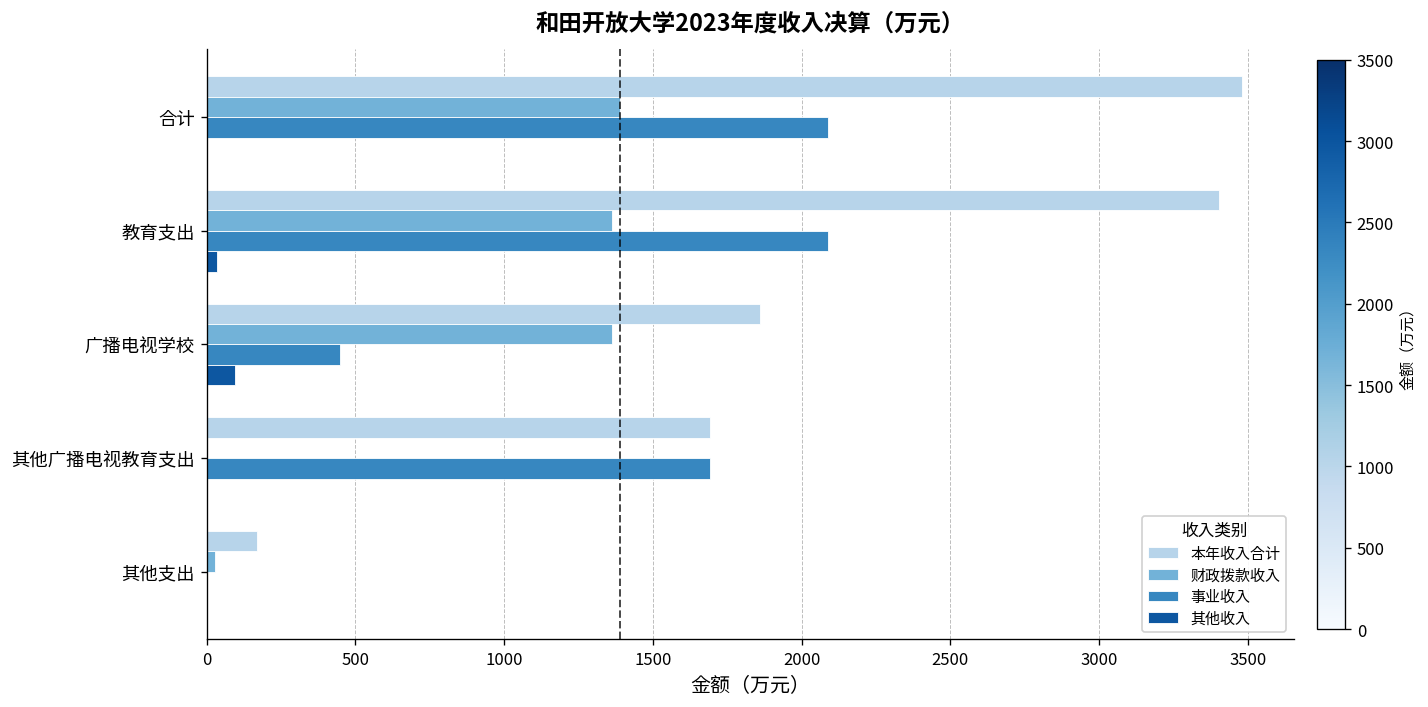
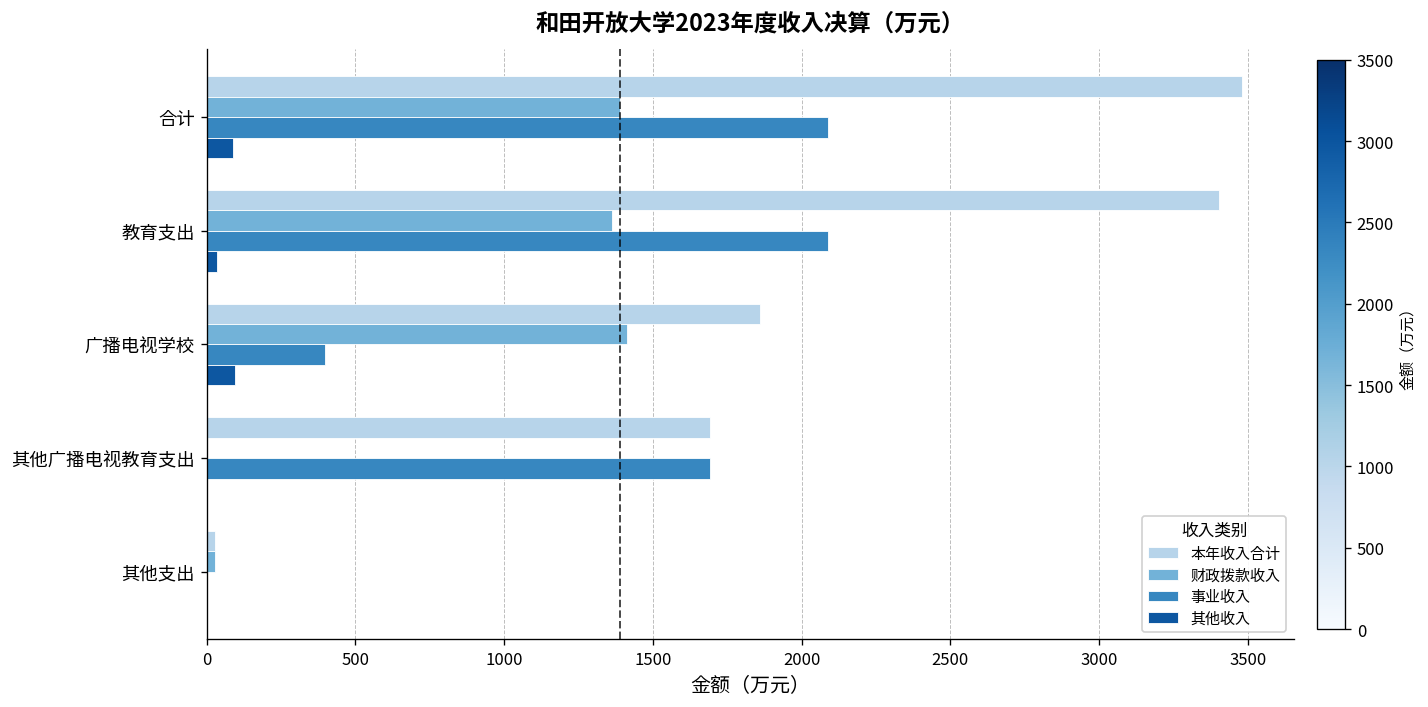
其他收入, 合计: 0 -> 90
财政拨款收入, 广播电视学校: 1360 -> 1410
事业收入, 广播电视学校: 450 -> 400
本年收入合计, 其他支出: 170 -> 30
